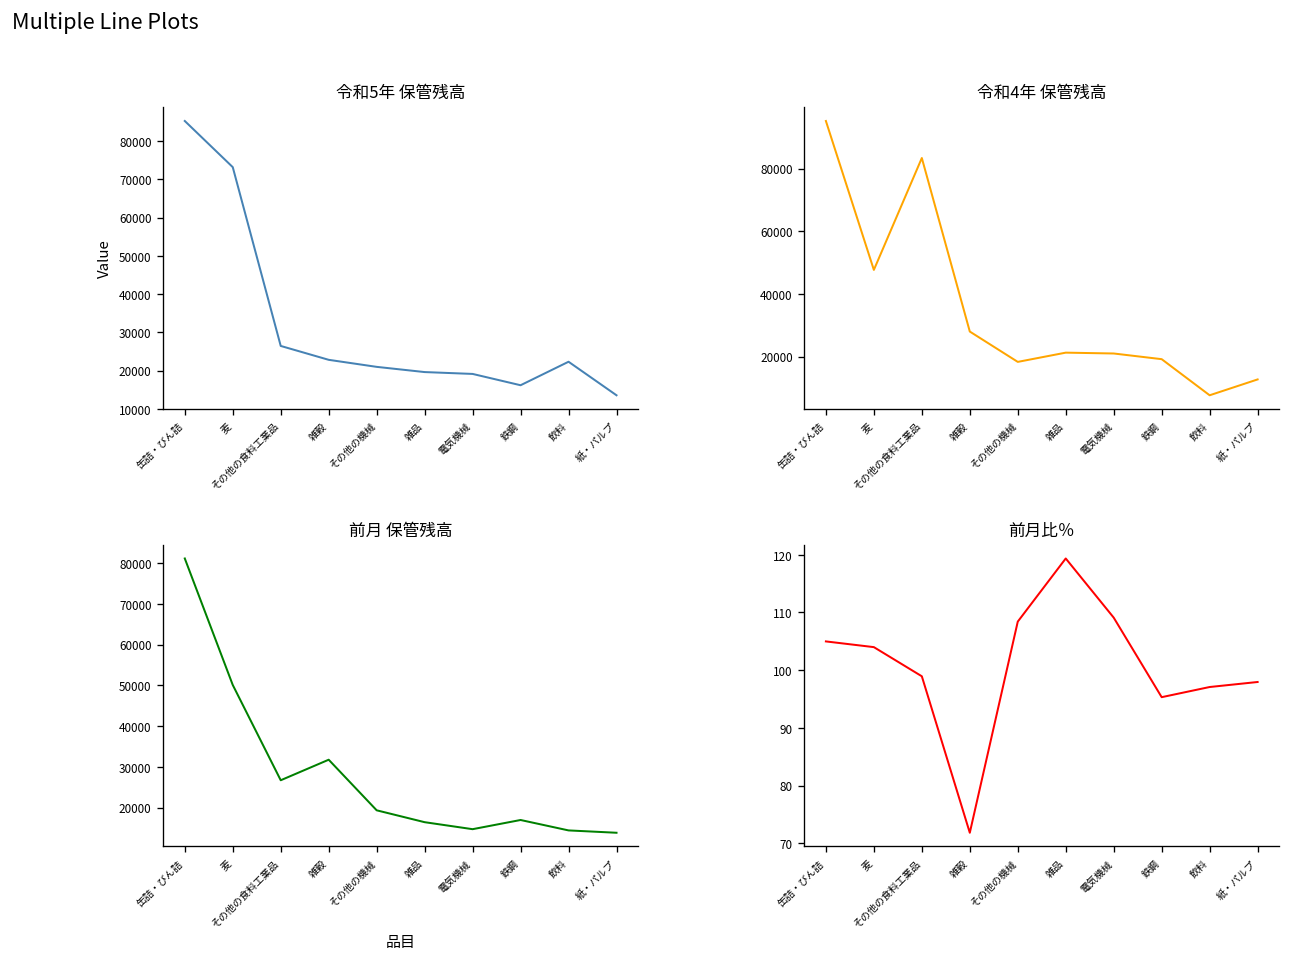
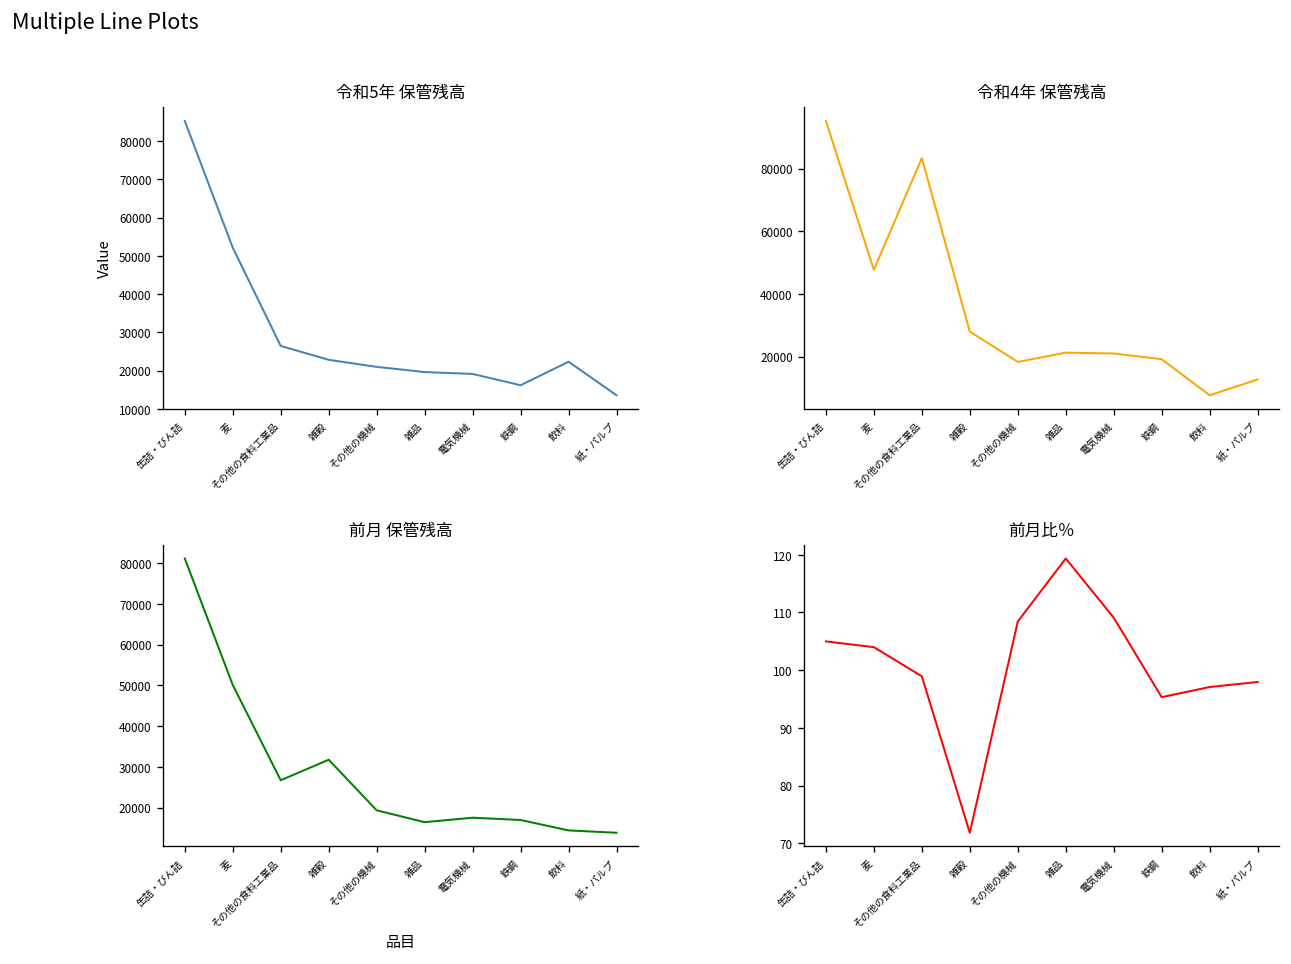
令和5年 保管残高, 麦: 73000 -> 52000
前月 保管残高, 電気機械: 15000 -> 18000
